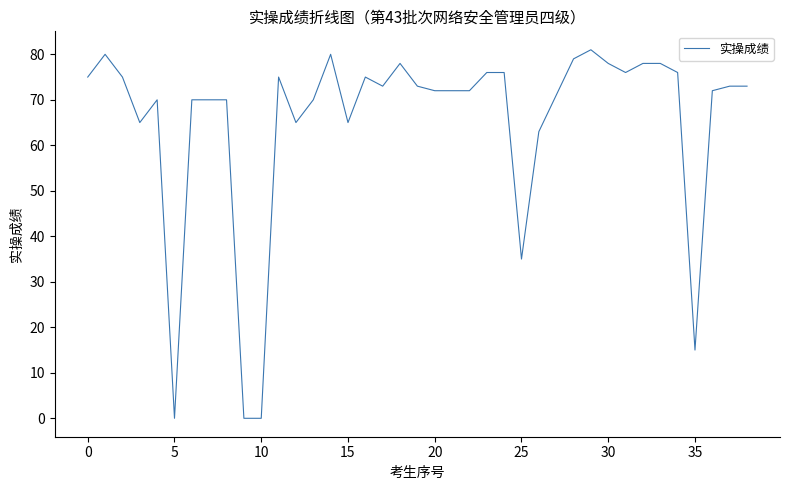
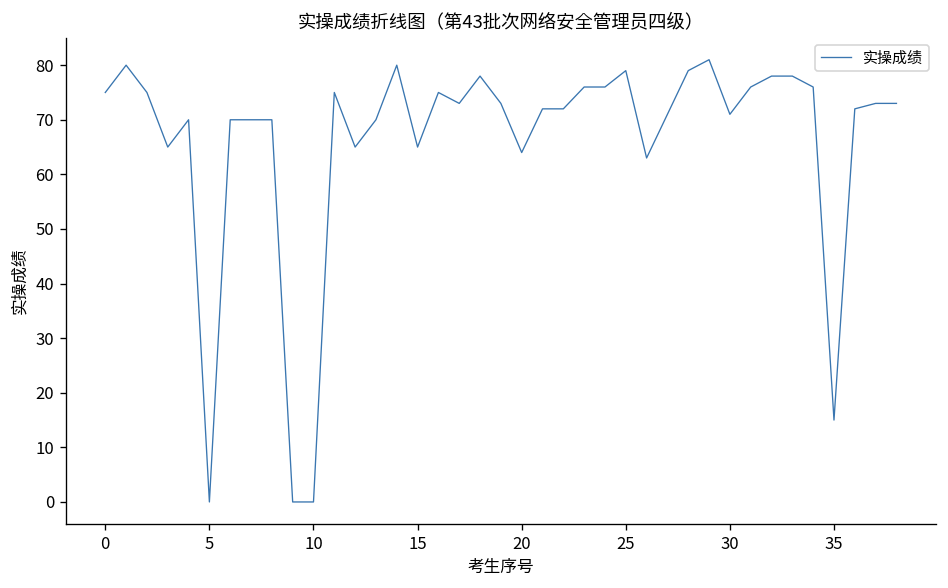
20: 72 -> 64
25: 35 -> 79
30: 78 -> 71
